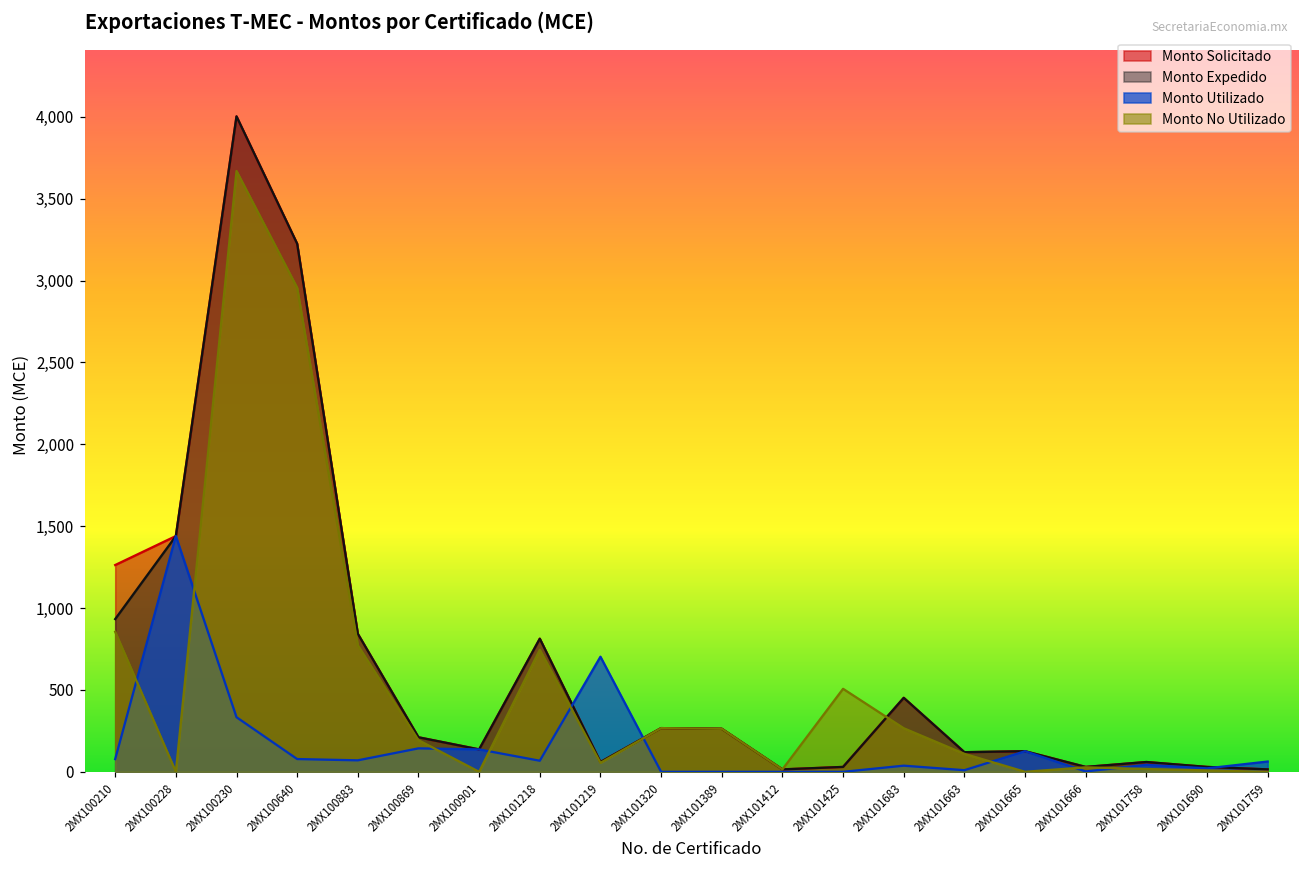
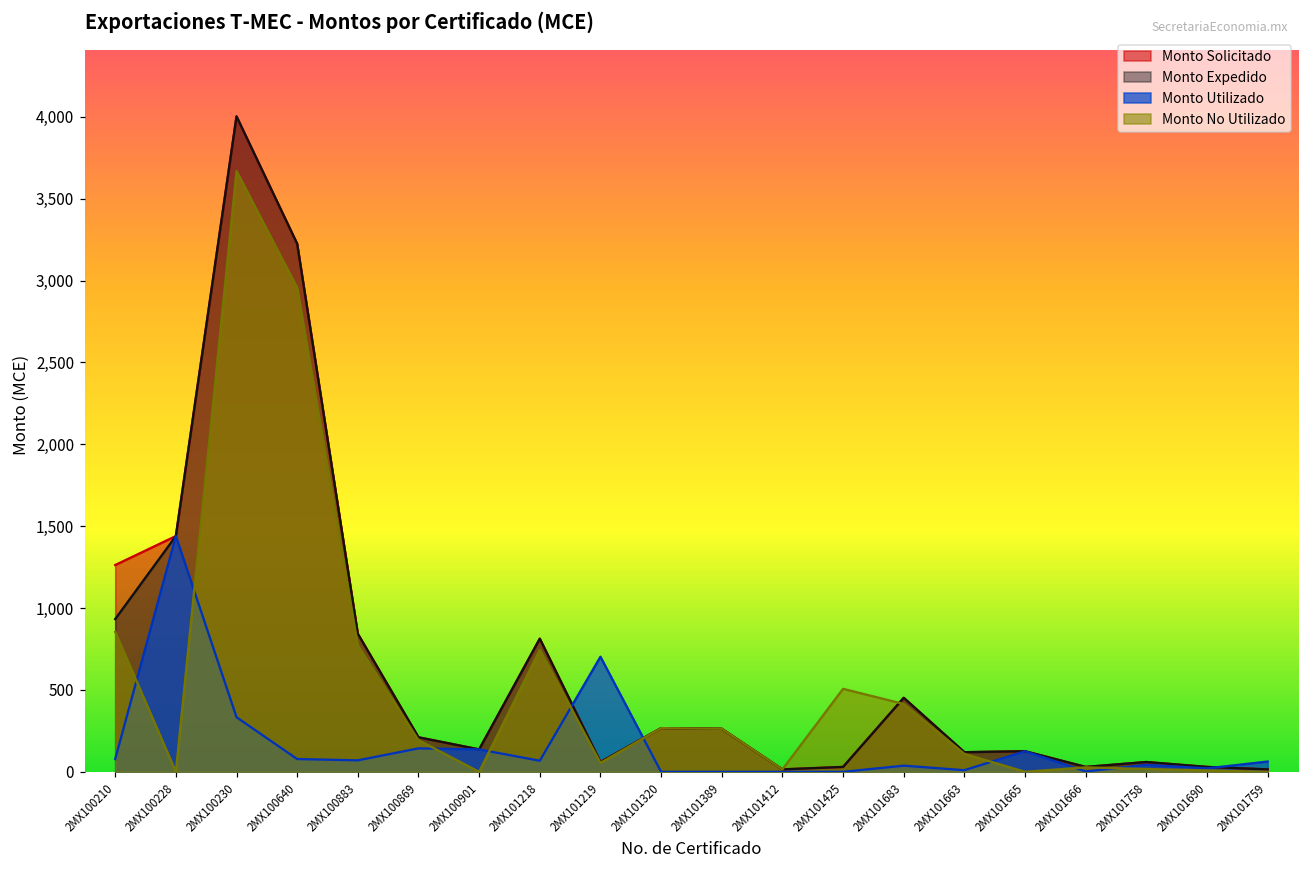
Monto No Utilizado, 2MX101683: 270 -> 410
